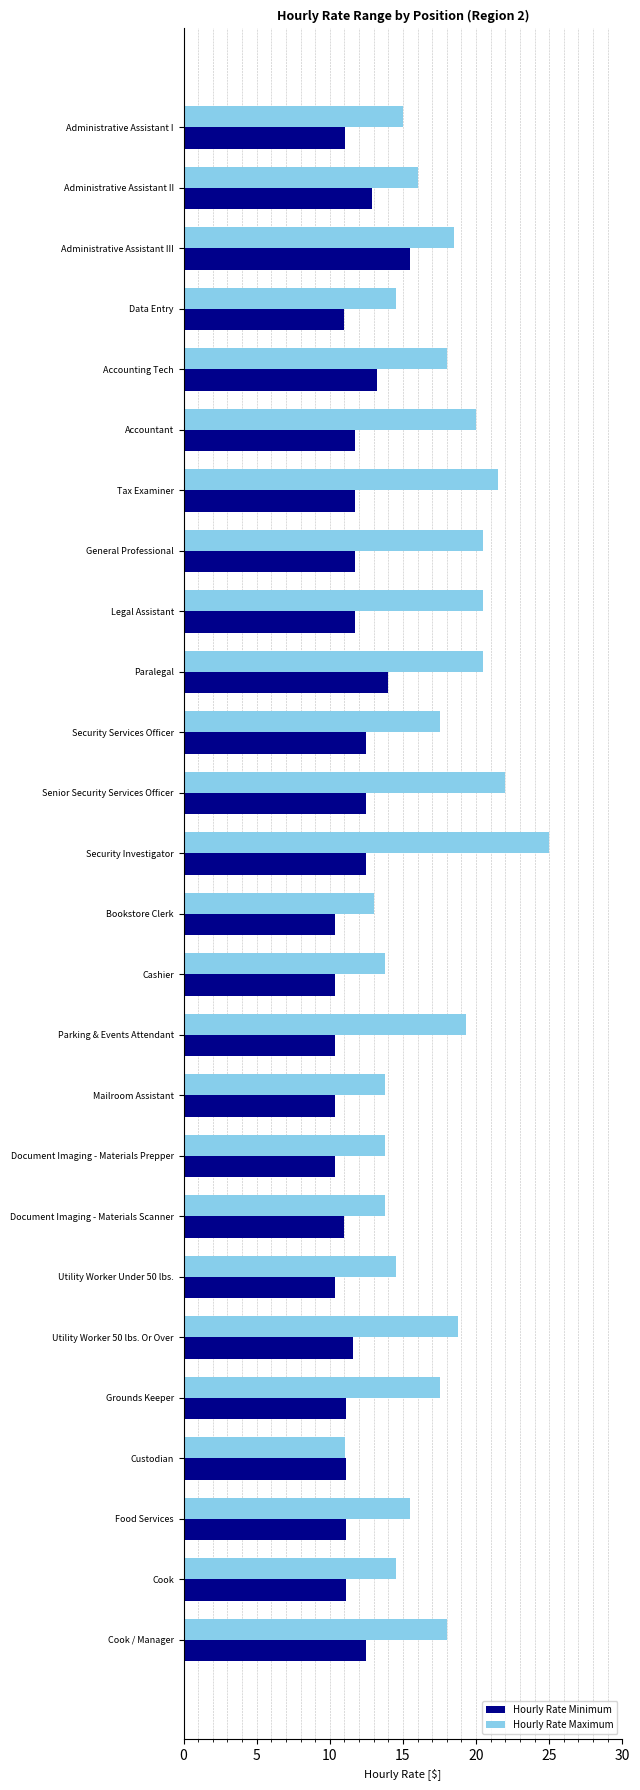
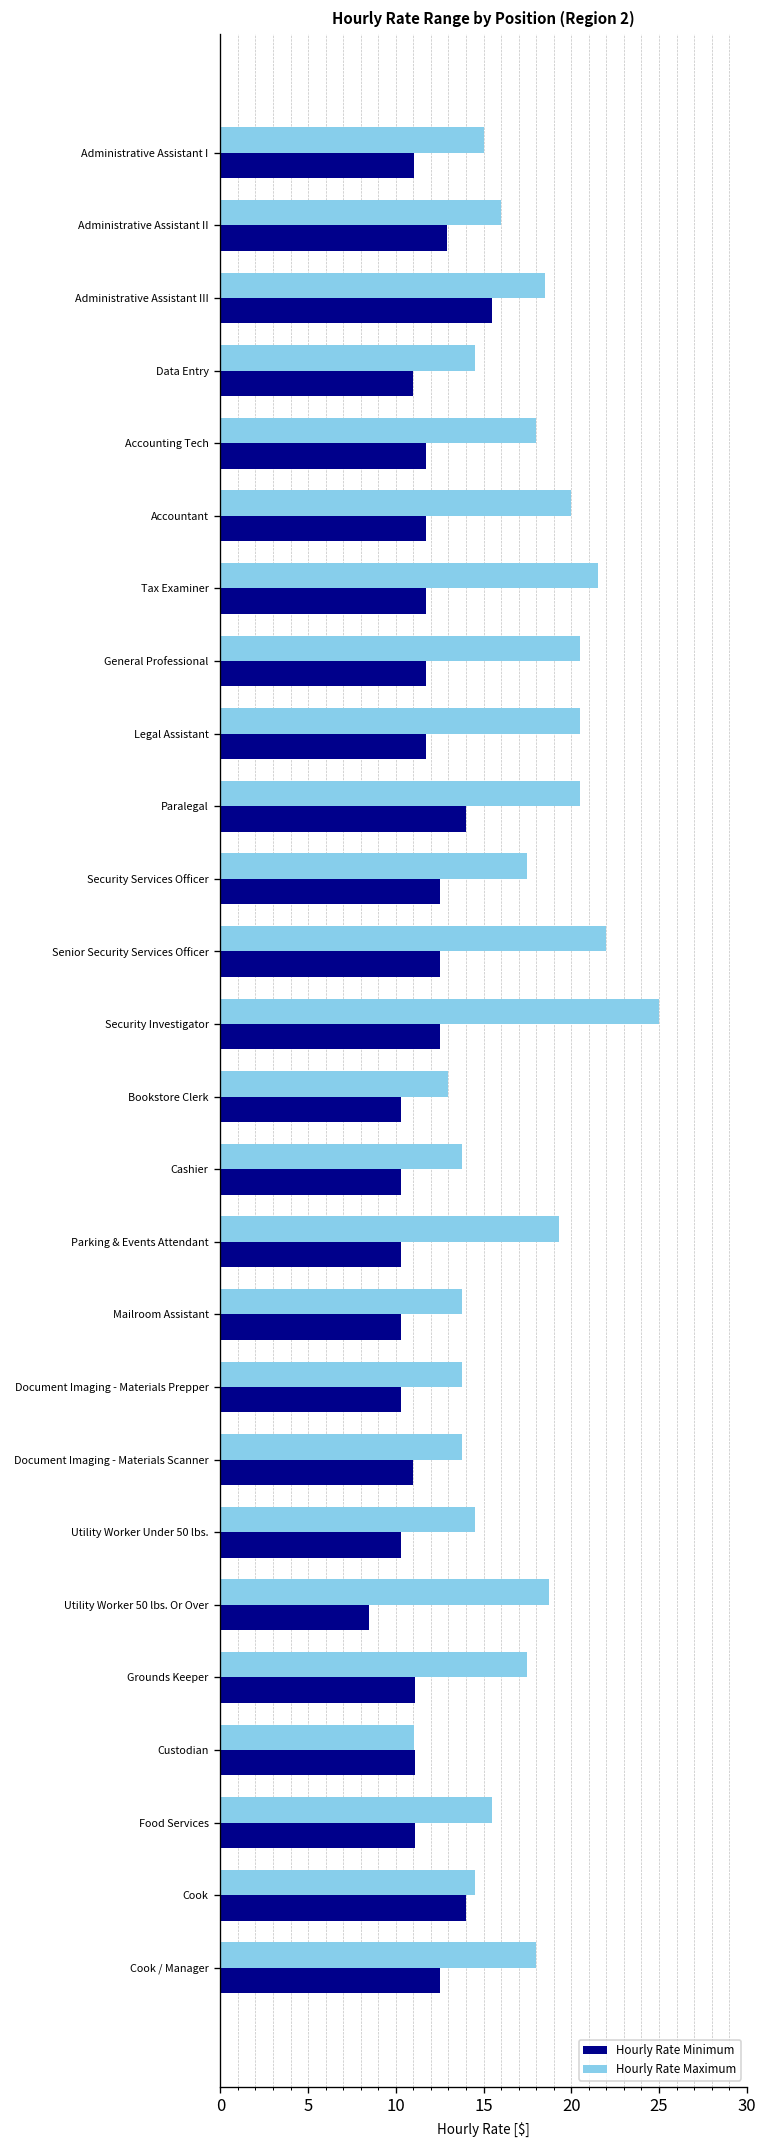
Hourly Rate Minimum, Accounting Tech: 13.2 -> 11.7
Hourly Rate Minimum, Utility Worker 50 lbs. Or Over: 11.6 -> 8.5
Hourly Rate Minimum, Cook: 11.1 -> 14.0
